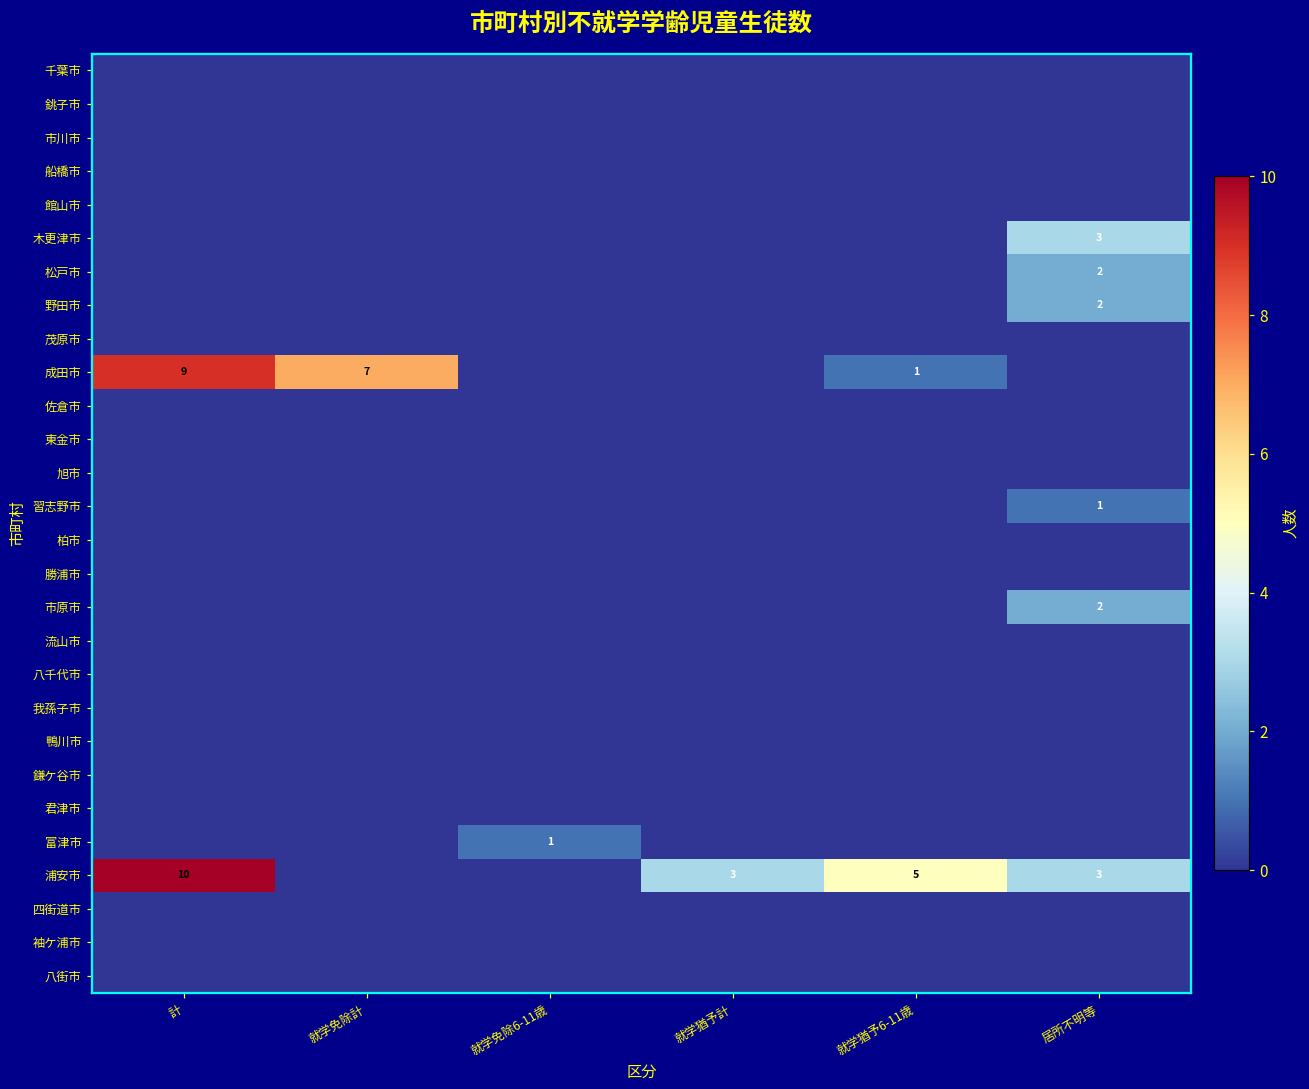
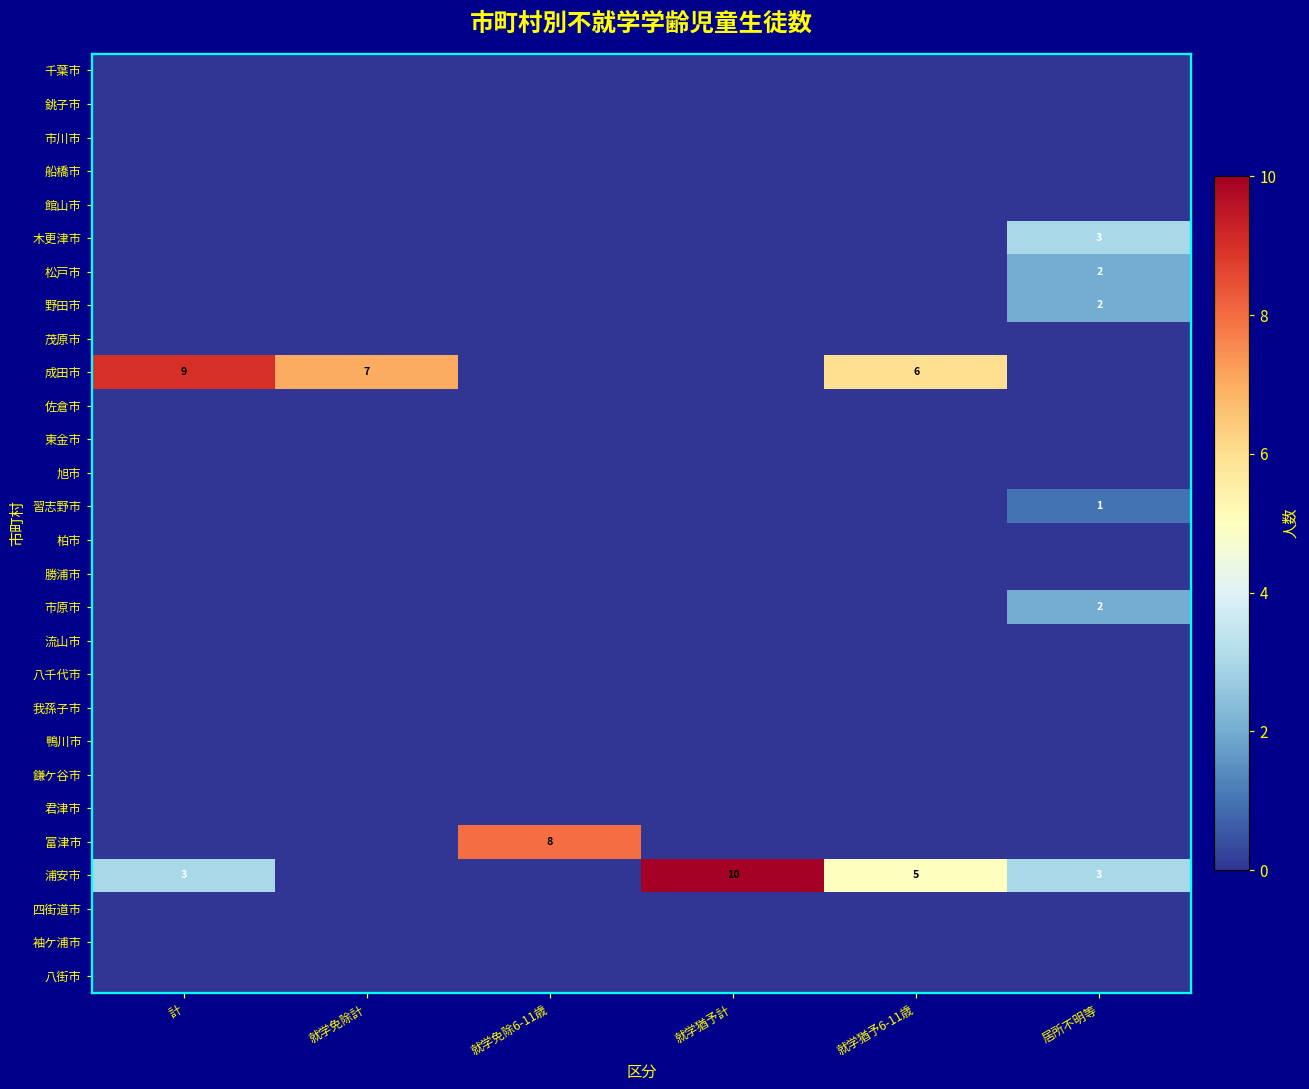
成田市, 就学猶予6-11歳: 1 -> 6
富津市, 就学免除6-11歳: 1 -> 8
浦安市, 計: 10 -> 3
浦安市, 就学猶予計: 3 -> 10
